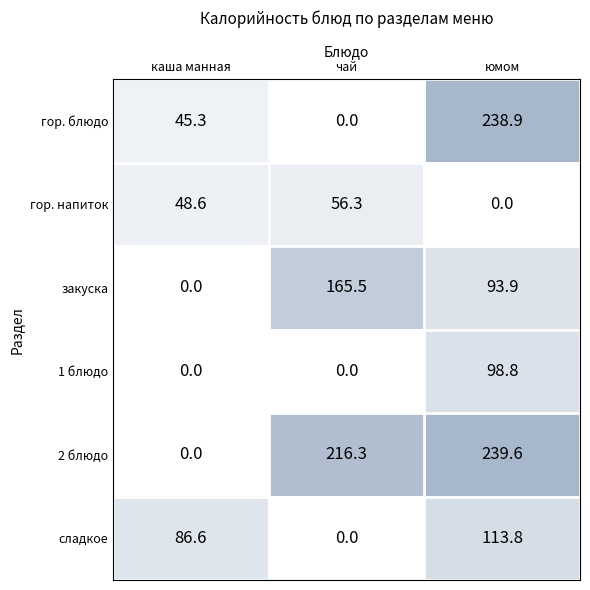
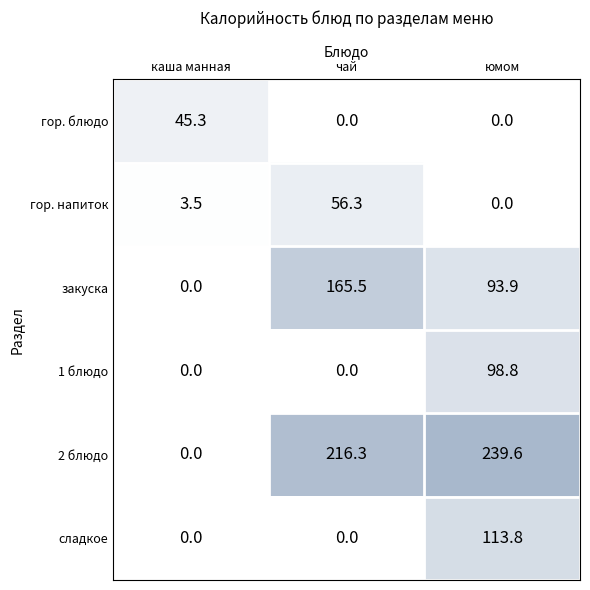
гор. блюдо, юмом: 238.9 -> 0.0
гор. напиток, каша манная: 48.6 -> 3.5
сладкое, каша манная: 86.6 -> 0.0
